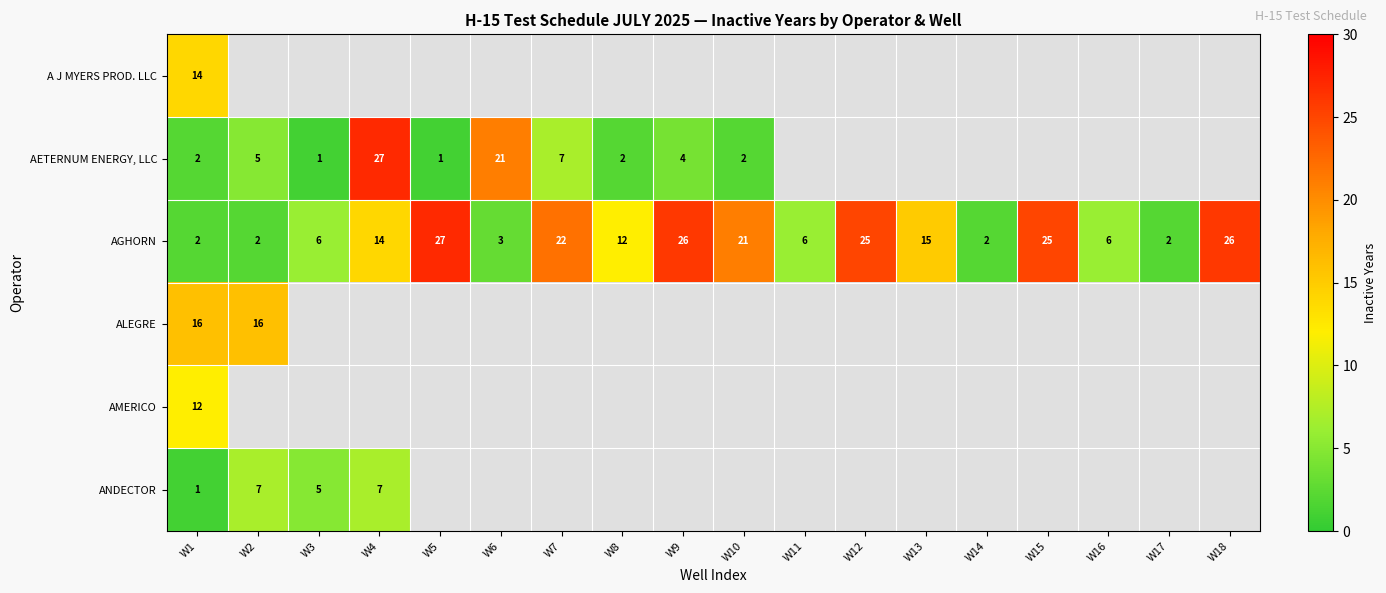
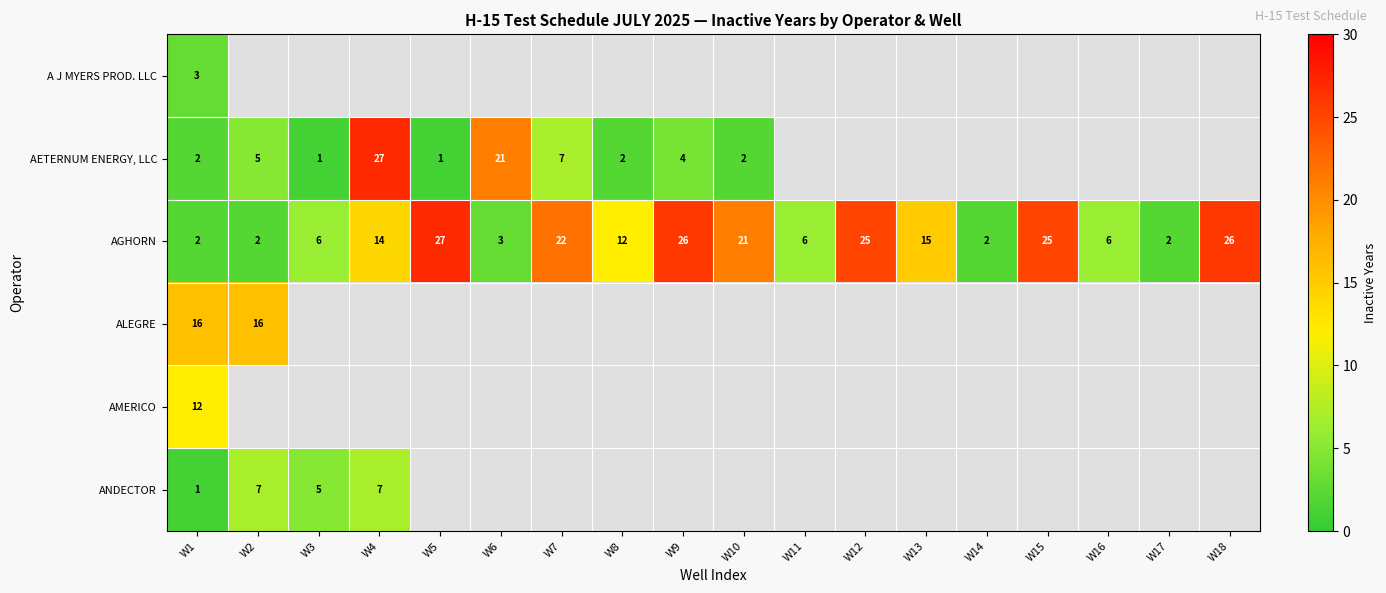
A J MYERS PROD. LLC, W1: 14 -> 3
